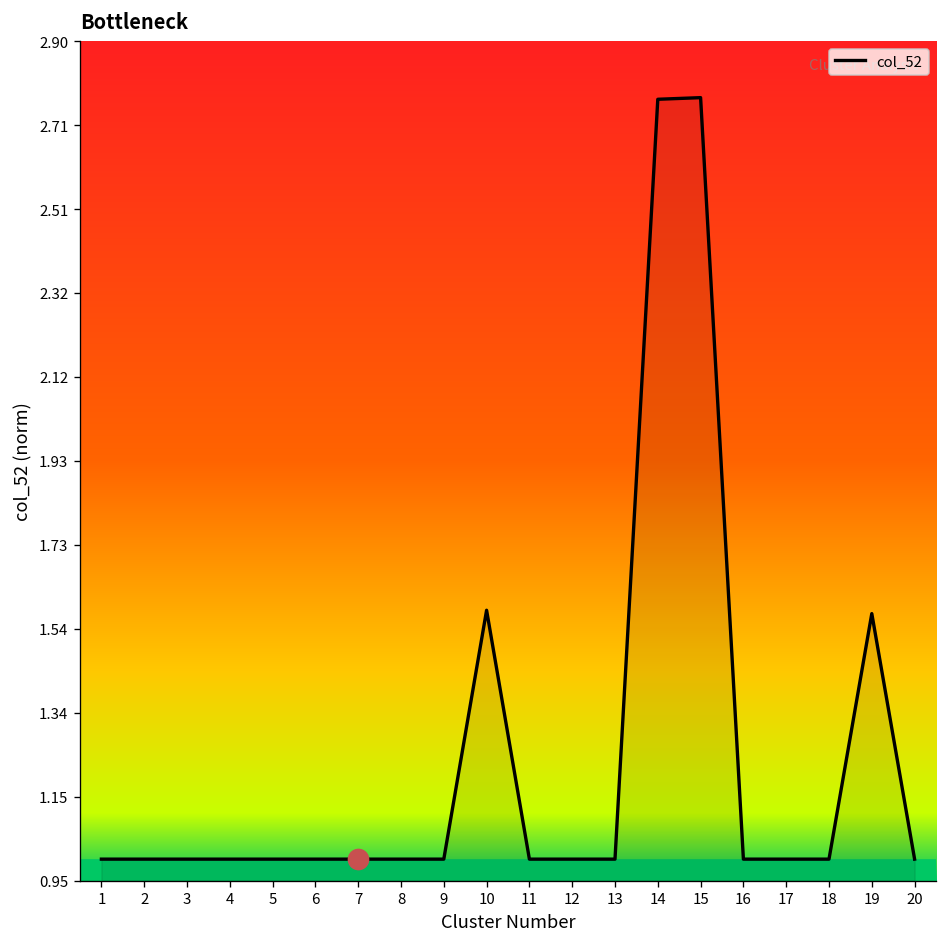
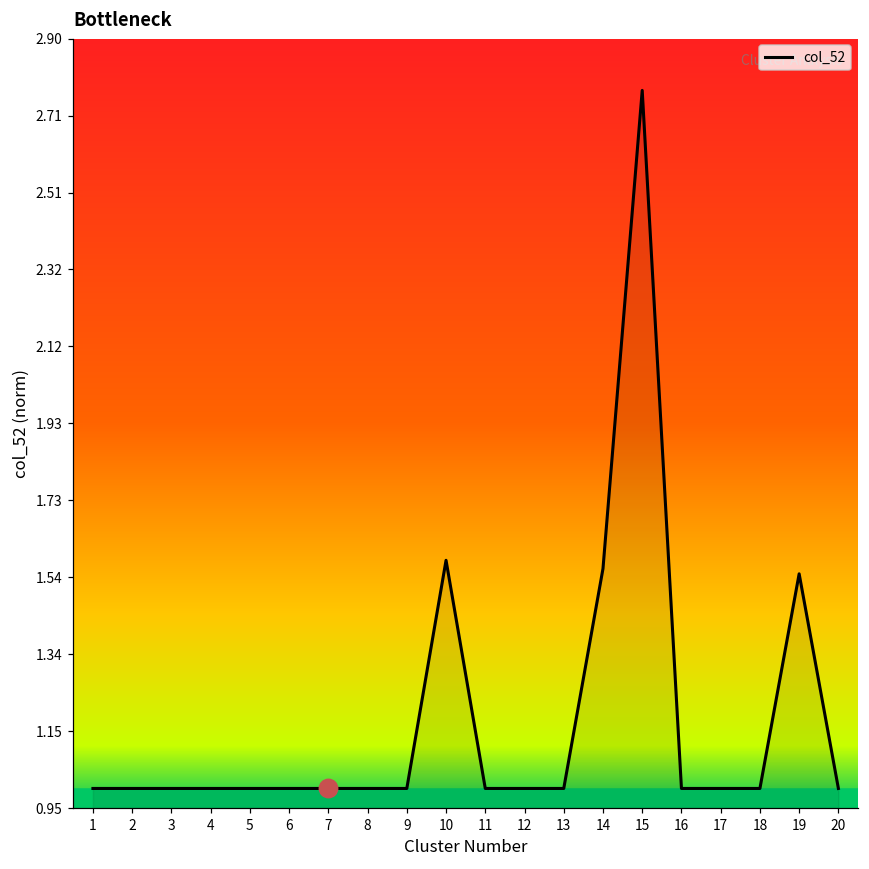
col_52, 14: 2.76 -> 1.56
col_52, 19: 1.57 -> 1.54
